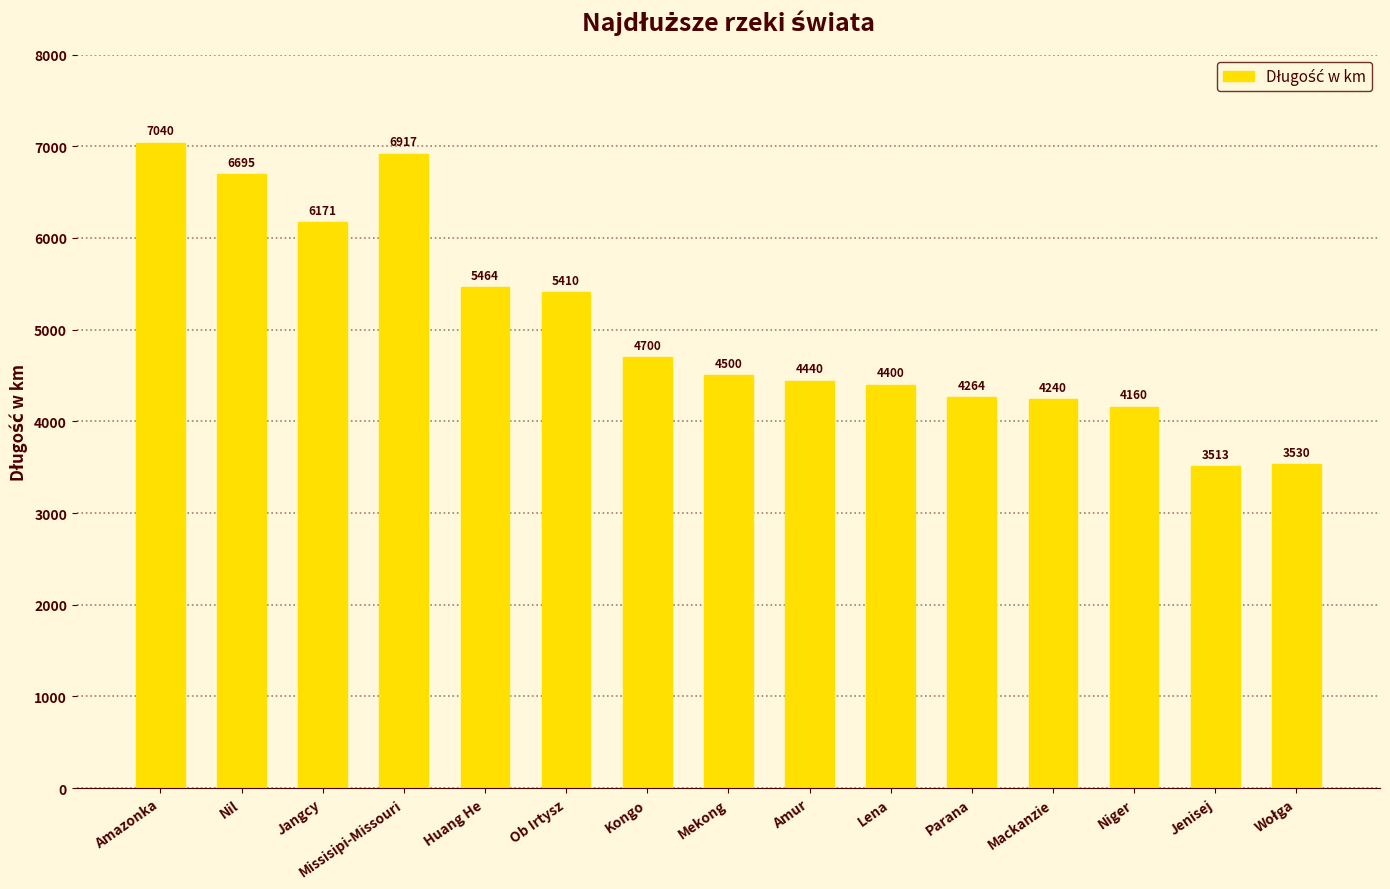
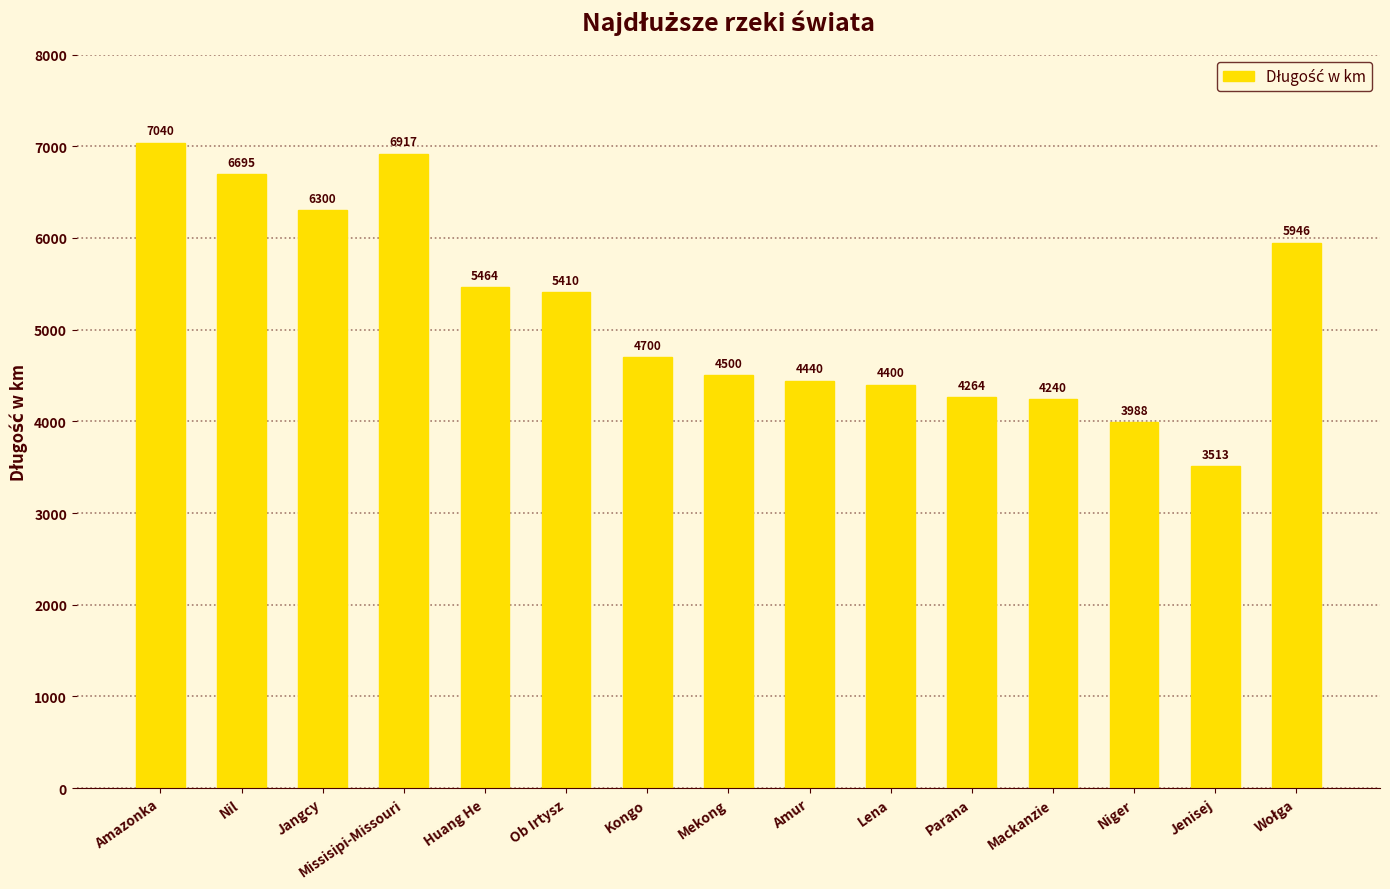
Jangcy: 6171 -> 6300
Niger: 4160 -> 3988
Wołga: 3530 -> 5946
